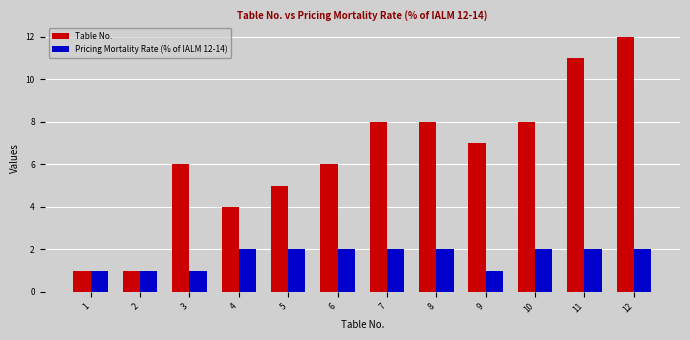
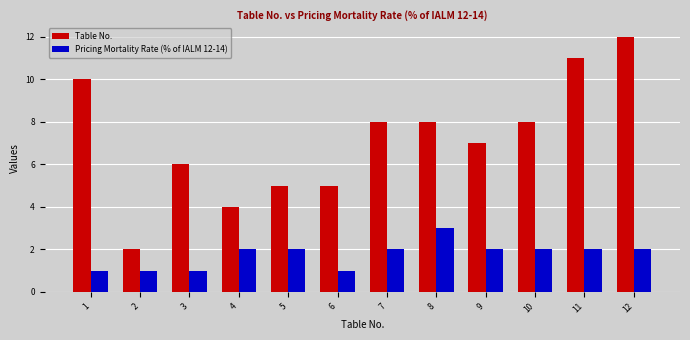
Table No., 1: 1 -> 10
Table No., 2: 1 -> 2
Table No., 6: 6 -> 5
Pricing Mortality Rate (% of IALM 12-14), 6: 2 -> 1
Pricing Mortality Rate (% of IALM 12-14), 8: 2 -> 3
Pricing Mortality Rate (% of IALM 12-14), 9: 1 -> 2
